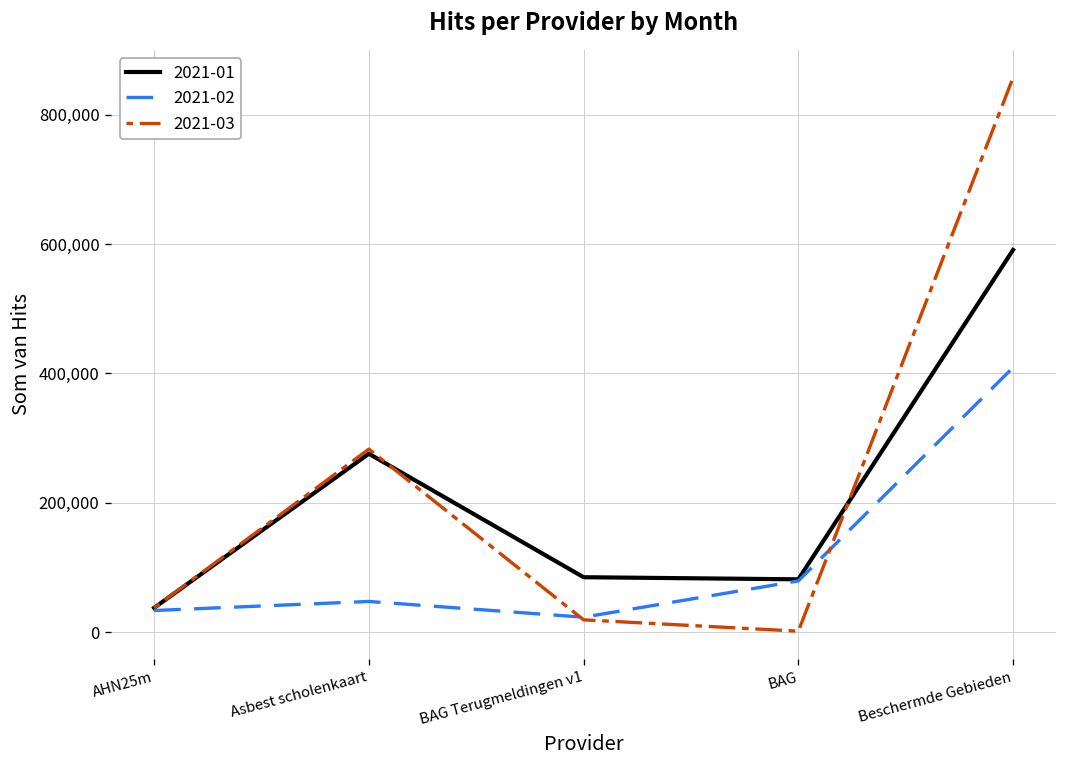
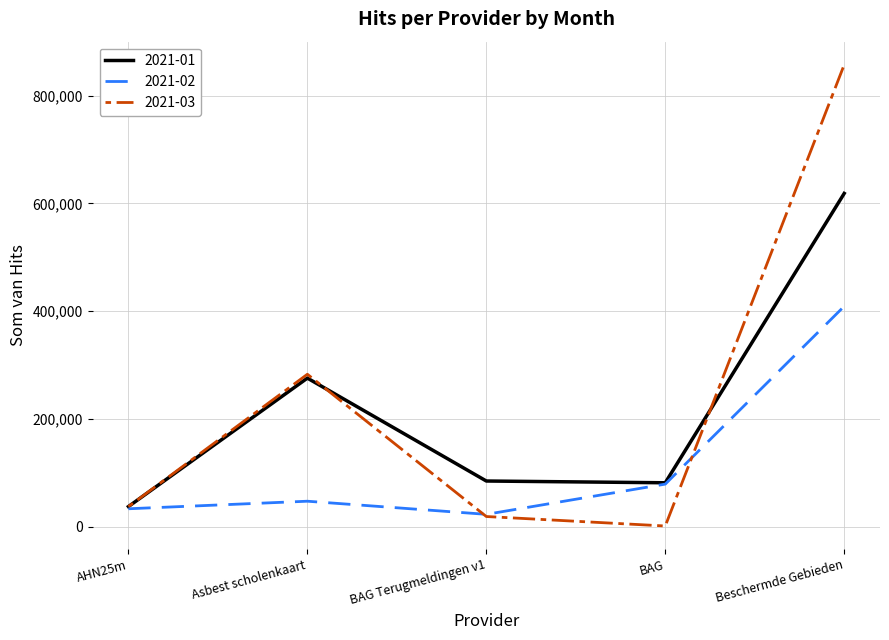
2021-01, Beschermde Gebieden: 590,000 -> 620,000
